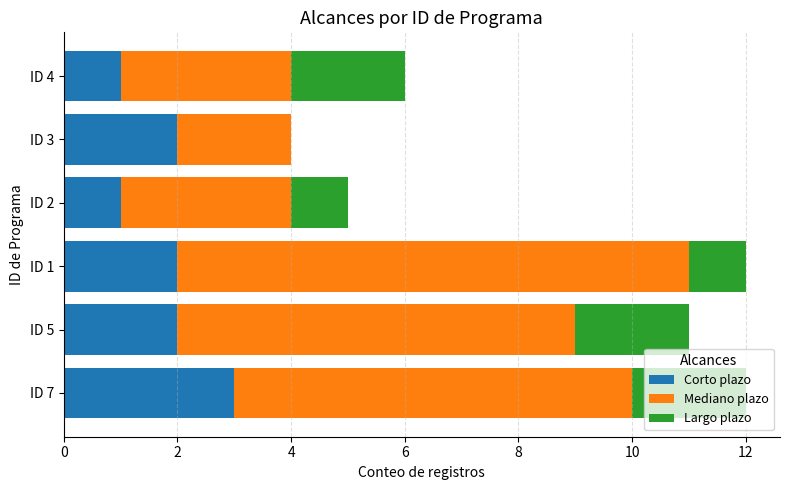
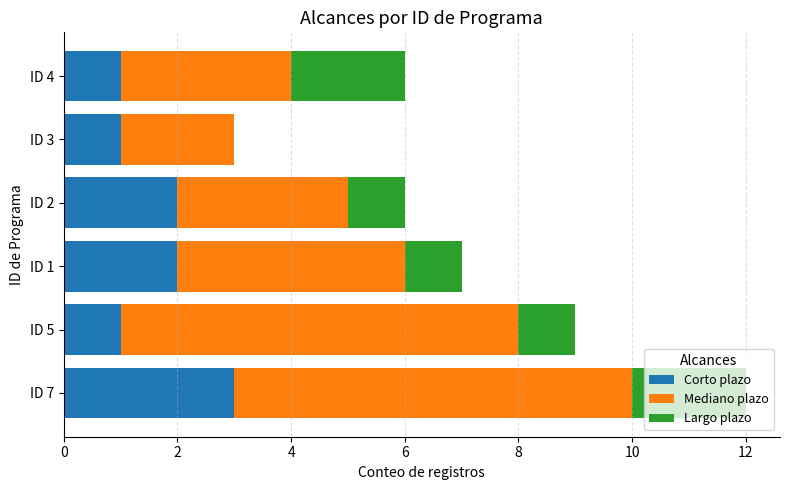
Corto plazo, ID 3: 2 -> 1
Corto plazo, ID 2: 1 -> 2
Mediano plazo, ID 1: 9 -> 4
Corto plazo, ID 5: 2 -> 1
Largo plazo, ID 5: 2 -> 1
